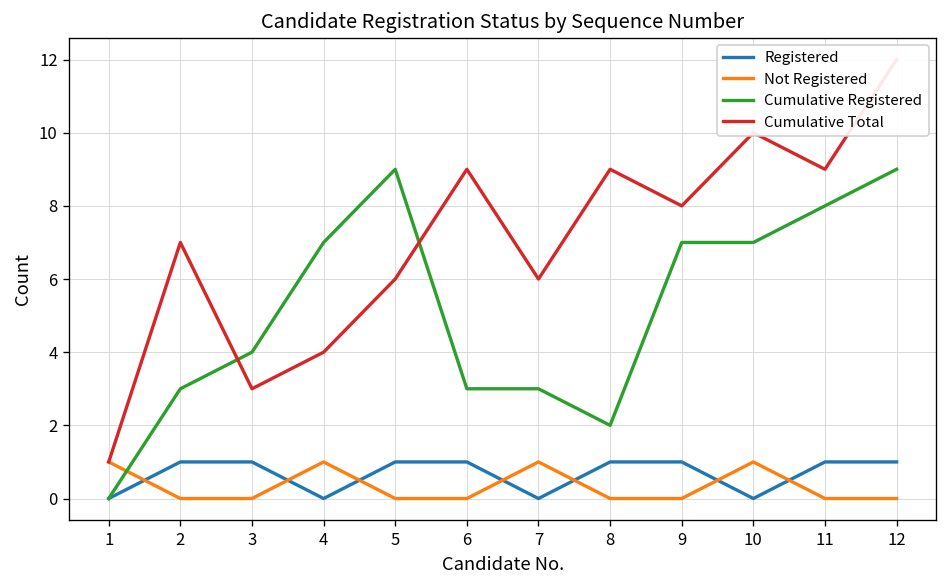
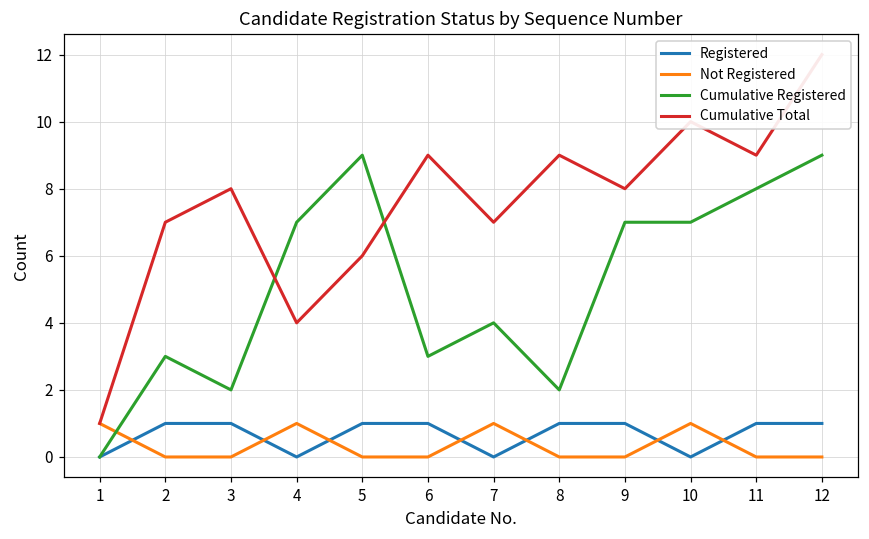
Cumulative Registered, 3: 4 -> 2
Cumulative Total, 3: 3 -> 8
Cumulative Registered, 7: 3 -> 4
Cumulative Total, 7: 6 -> 7
